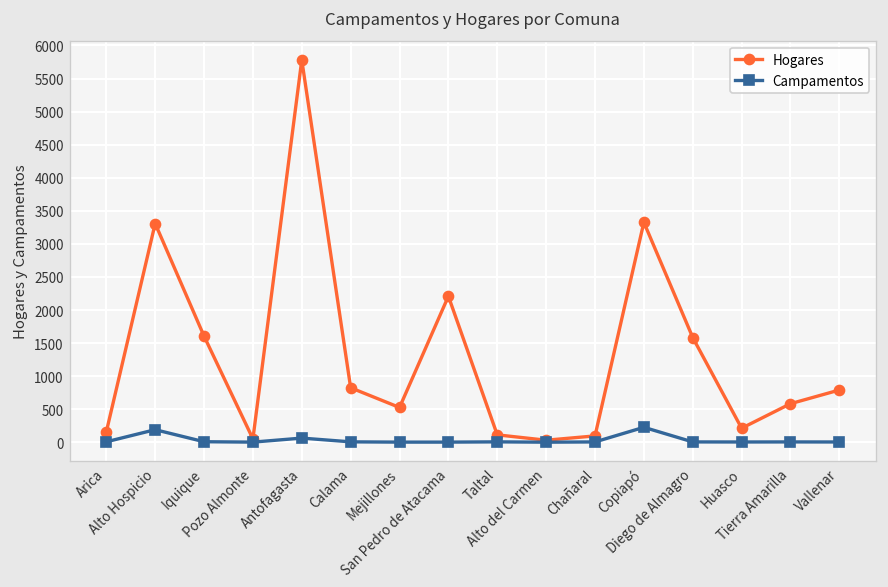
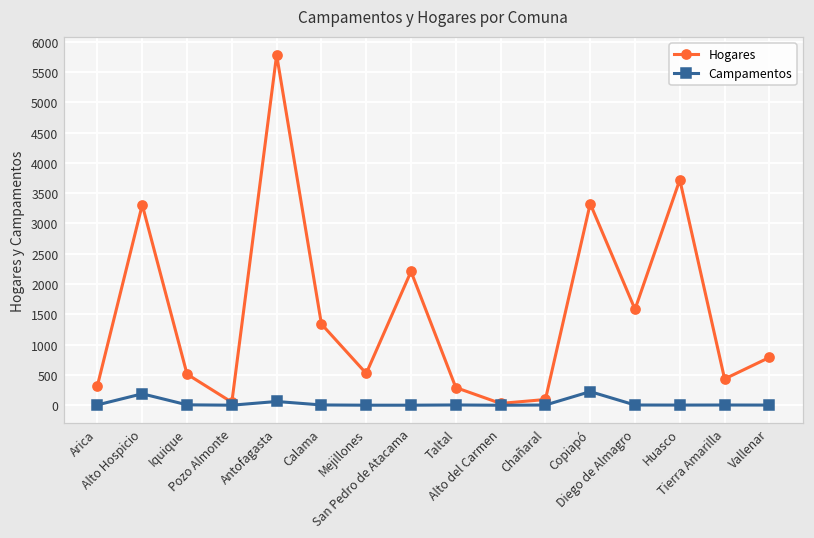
Hogares, Arica: 200 -> 300
Hogares, Iquique: 1600 -> 500
Hogares, Calama: 800 -> 1300
Hogares, Taltal: 100 -> 300
Hogares, Huasco: 200 -> 3700
Hogares, Tierra Amarilla: 600 -> 400
